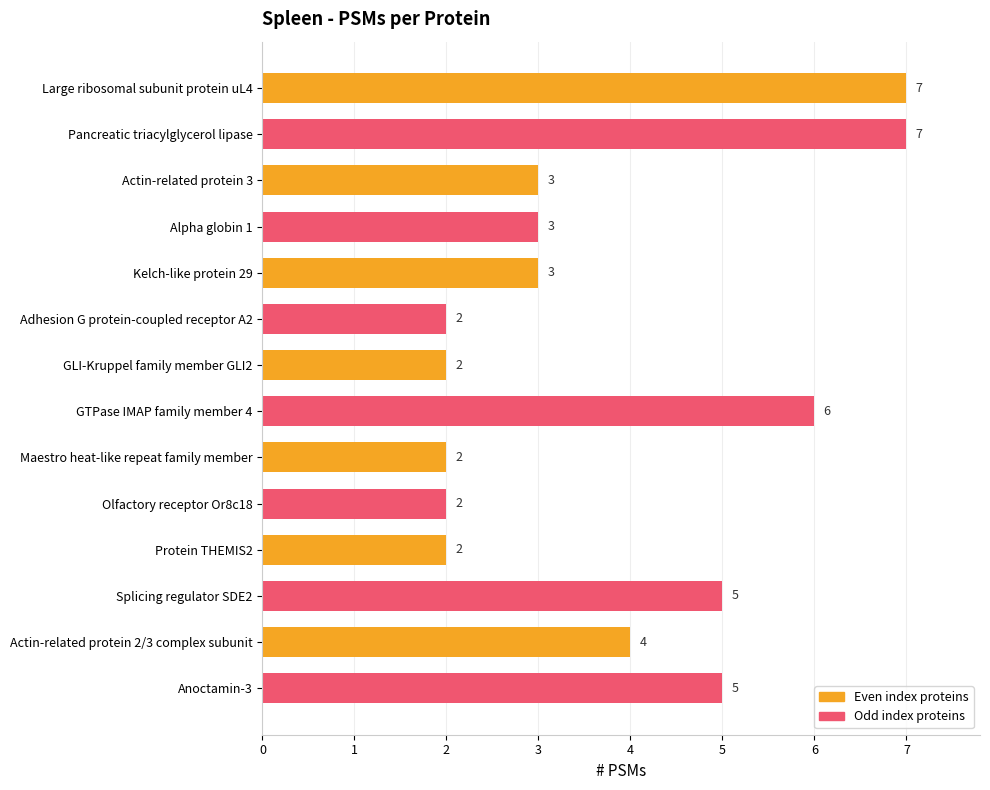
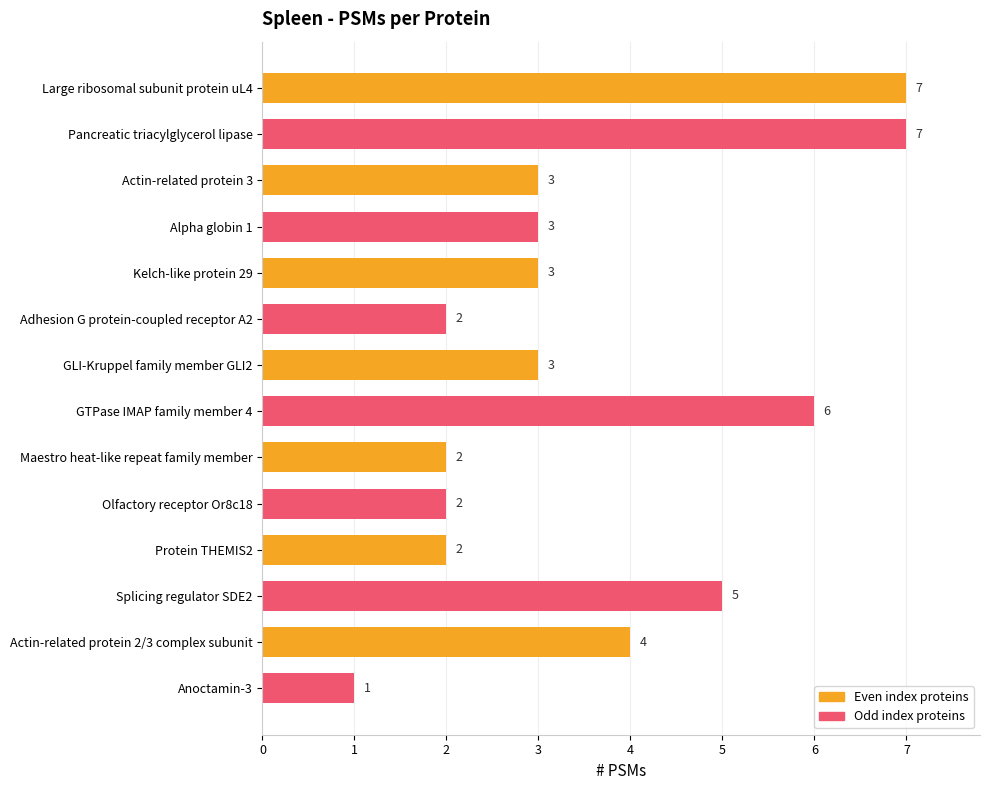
GLI-Kruppel family member GLI2: 2 -> 3
Anoctamin-3: 5 -> 1
